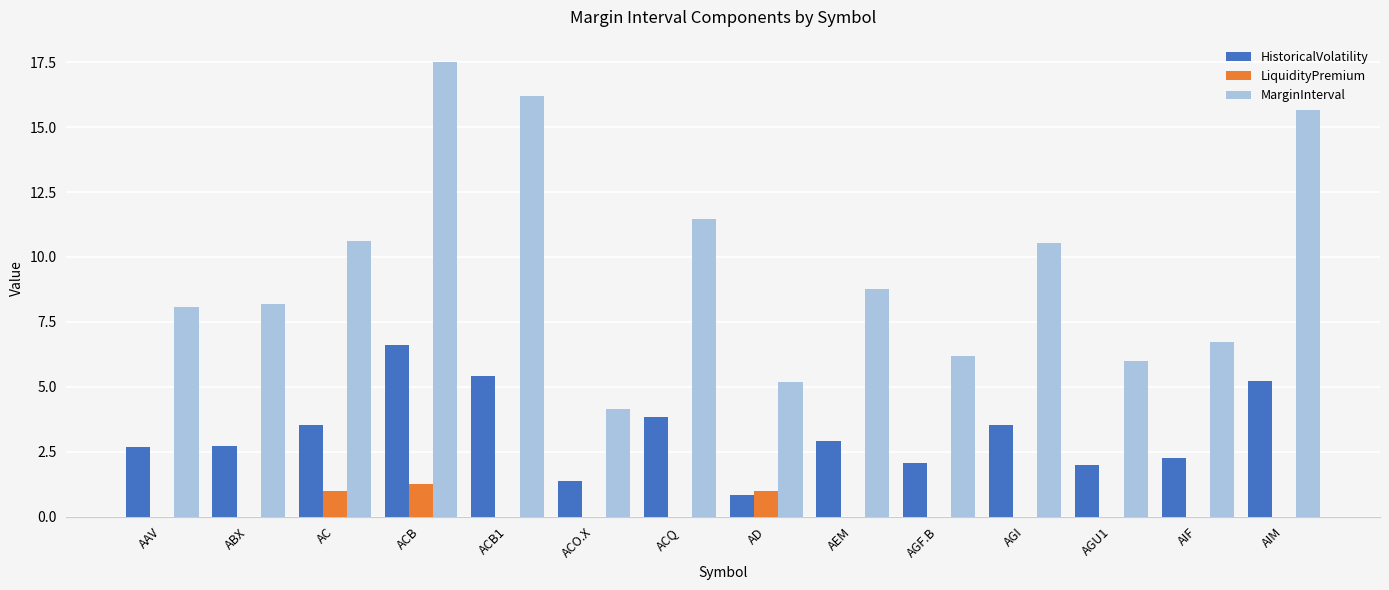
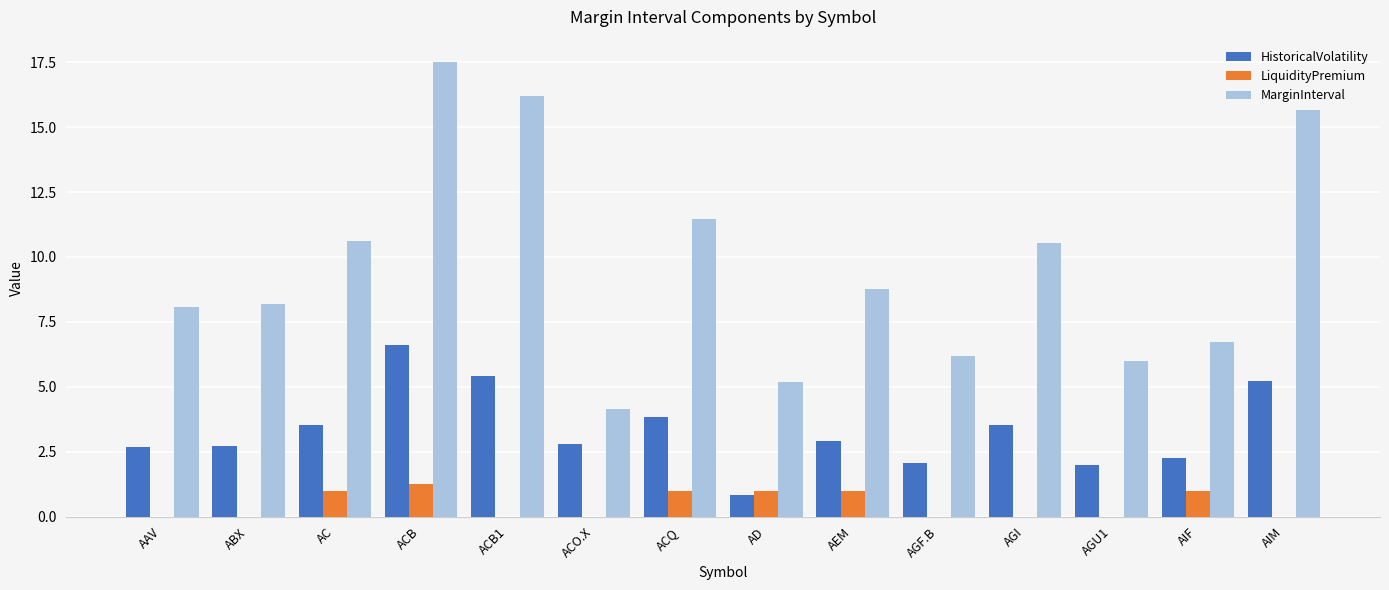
HistoricalVolatility, ACO.X: 1.4 -> 2.8
LiquidityPremium, ACQ: 0 -> 1
LiquidityPremium, AEM: 0 -> 1
LiquidityPremium, AIF: 0 -> 1
